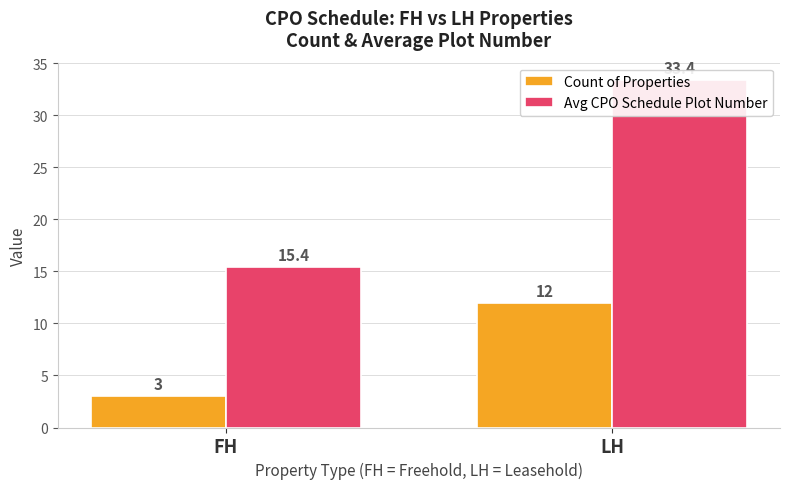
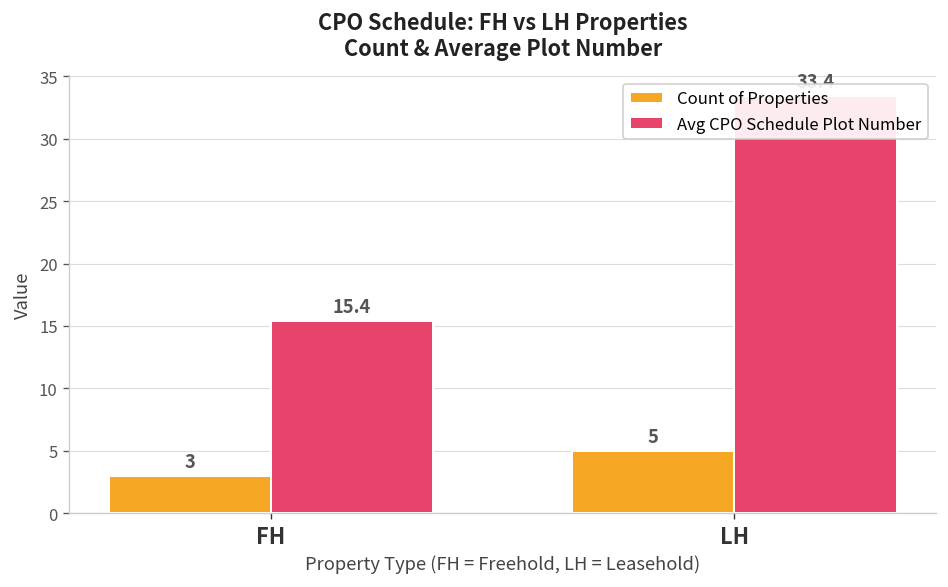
Count of Properties, LH: 12 -> 5
